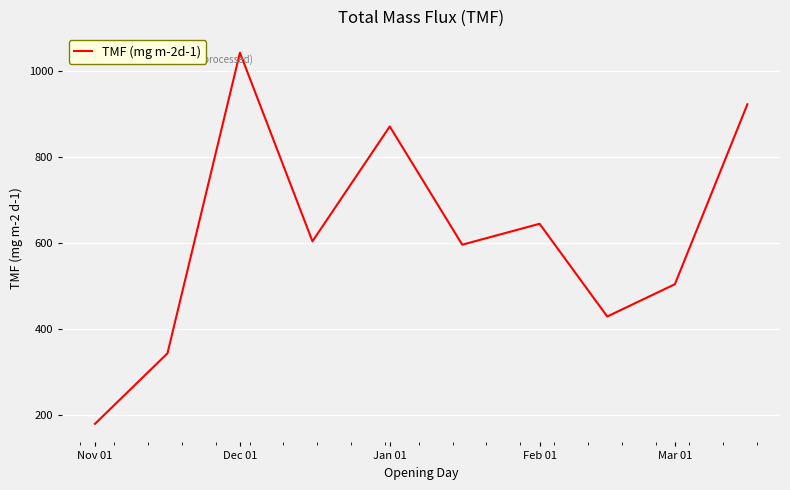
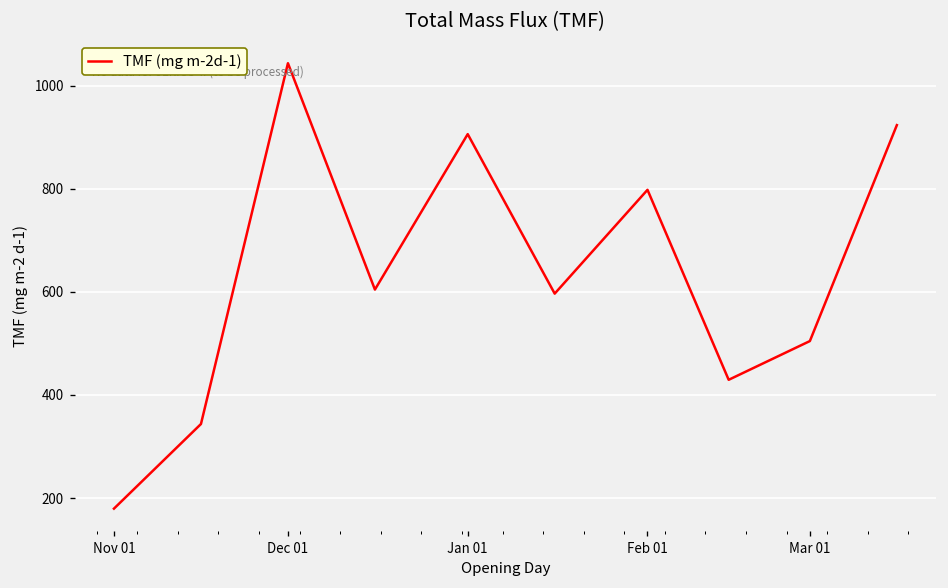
Jan 01: 870 -> 910
Feb 01: 650 -> 800
